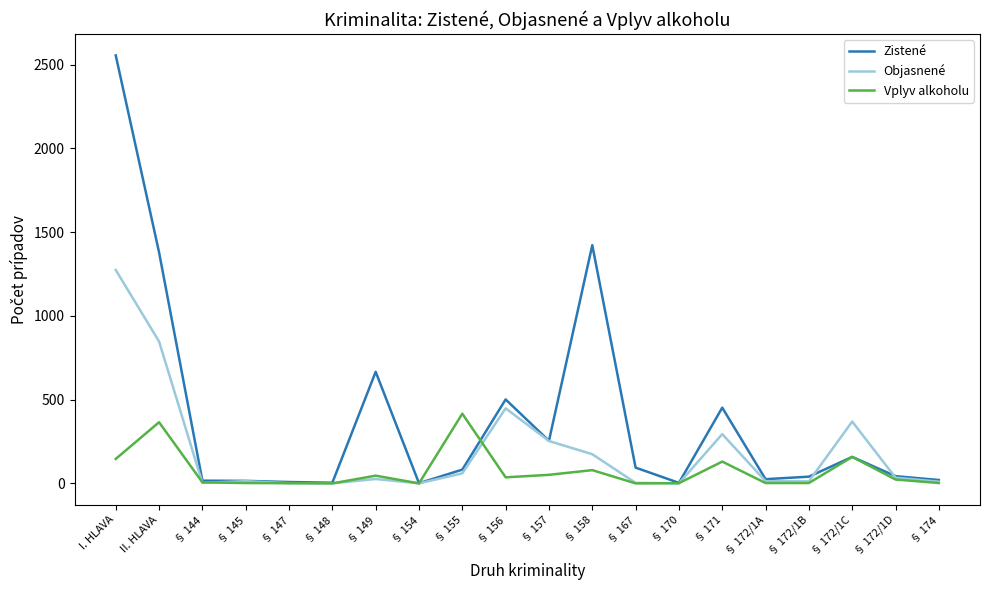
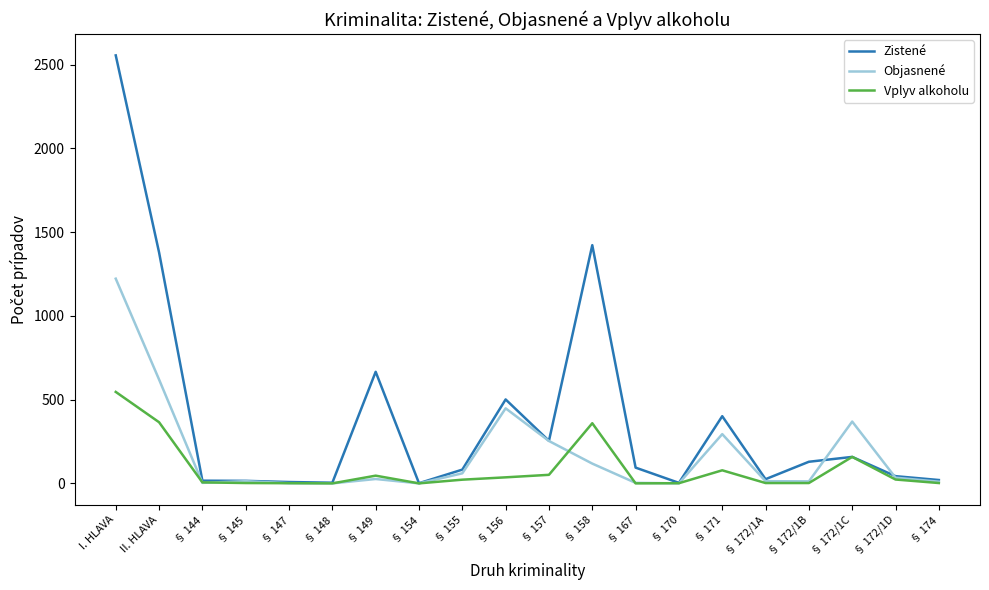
Objasnené, I. HLAVA: 1270 -> 1220
Vplyv alkoholu, I. HLAVA: 150 -> 550
Objasnené, II. HLAVA: 850 -> 620
Vplyv alkoholu, § 155: 420 -> 20
Objasnené, § 158: 170 -> 120
Vplyv alkoholu, § 158: 80 -> 360
Zistené, § 171: 450 -> 400
Vplyv alkoholu, § 171: 130 -> 80
Zistené, § 172/1B: 40 -> 130
